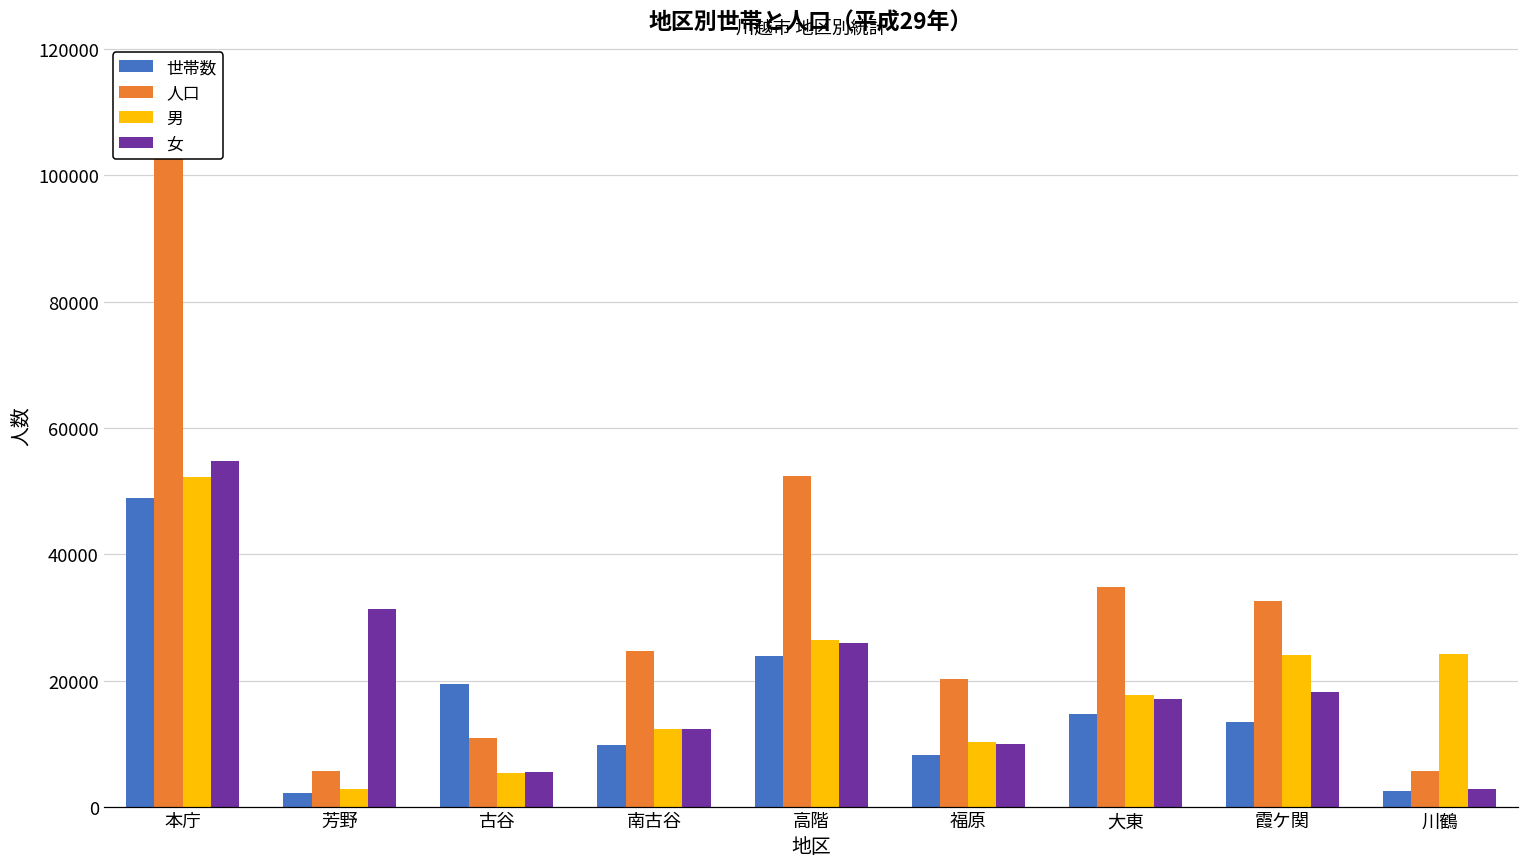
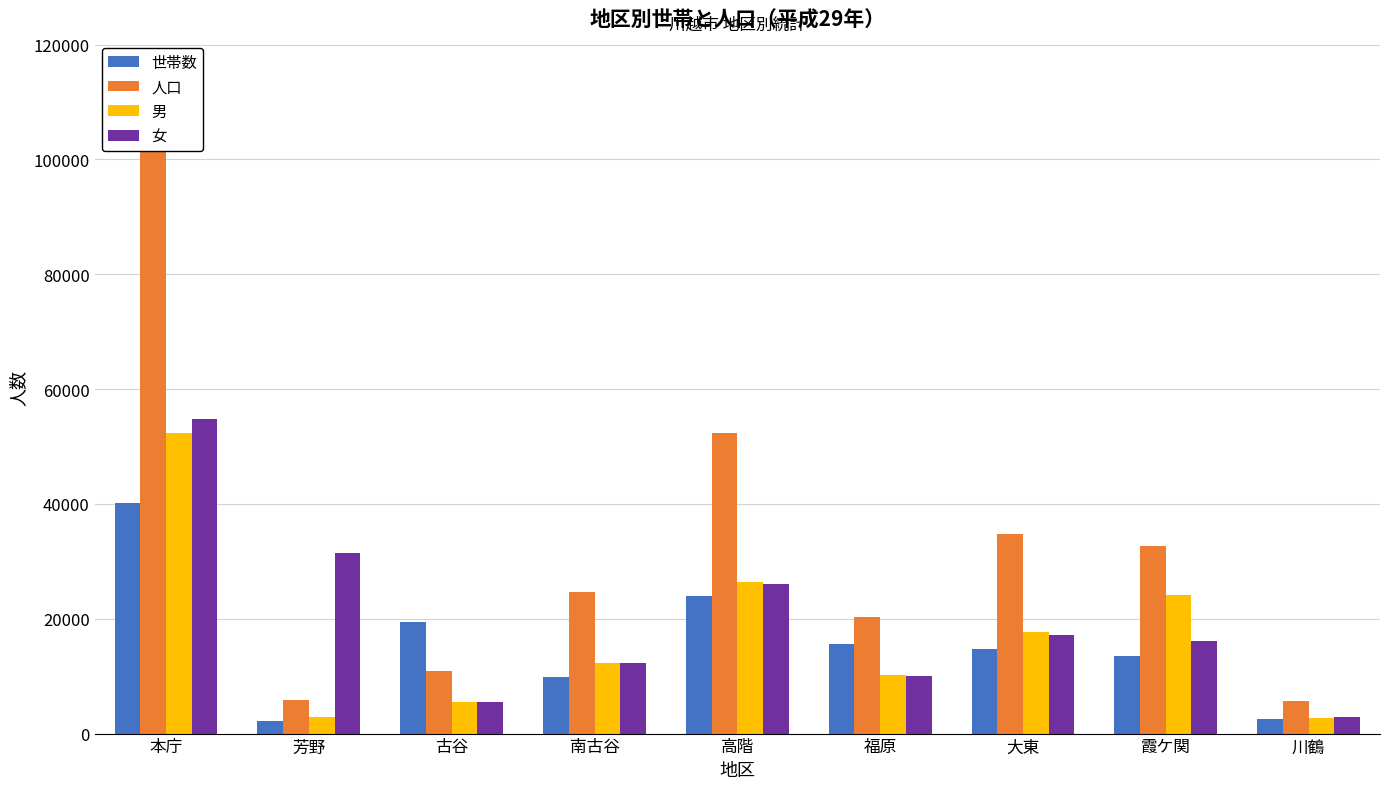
世帯数, 本庁: 49000 -> 40000
世帯数, 福原: 8000 -> 16000
女, 霞ケ関: 18000 -> 16000
男, 川鶴: 24000 -> 3000
